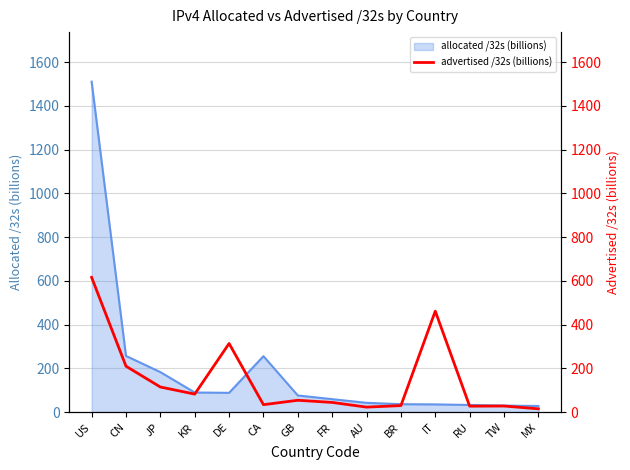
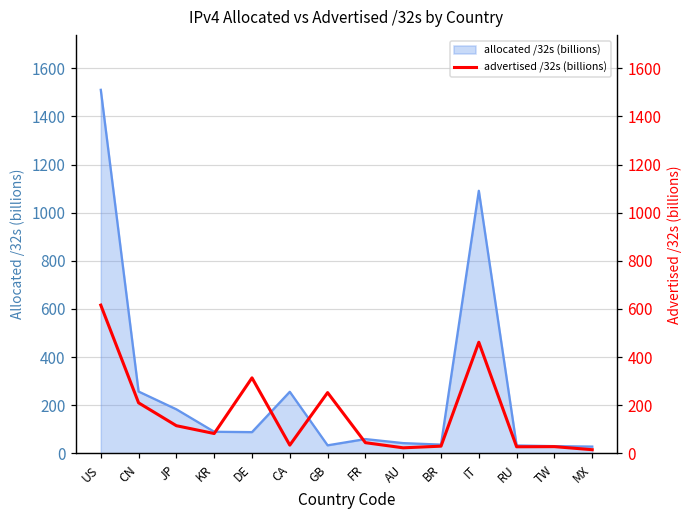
allocated /32s (billions), GB: 80 -> 30
allocated /32s (billions), IT: 40 -> 1090
advertised /32s (billions), GB: 50 -> 250
